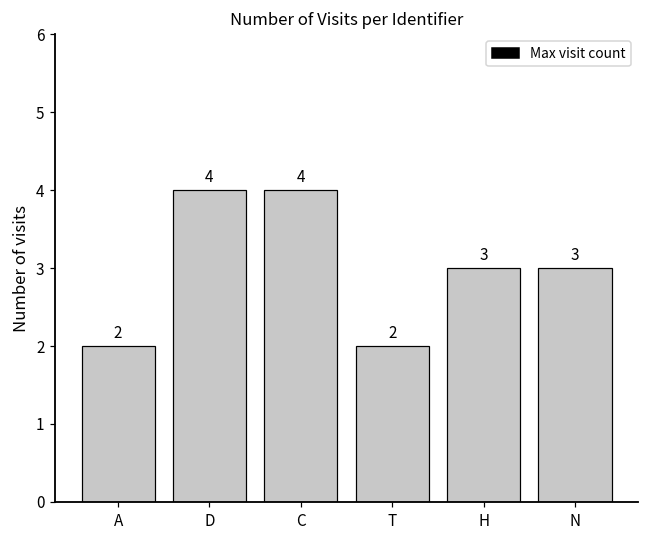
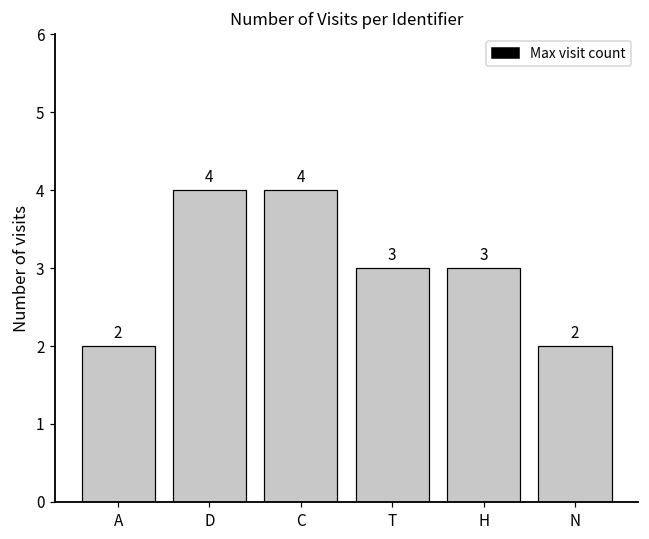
T: 2 -> 3
N: 3 -> 2
